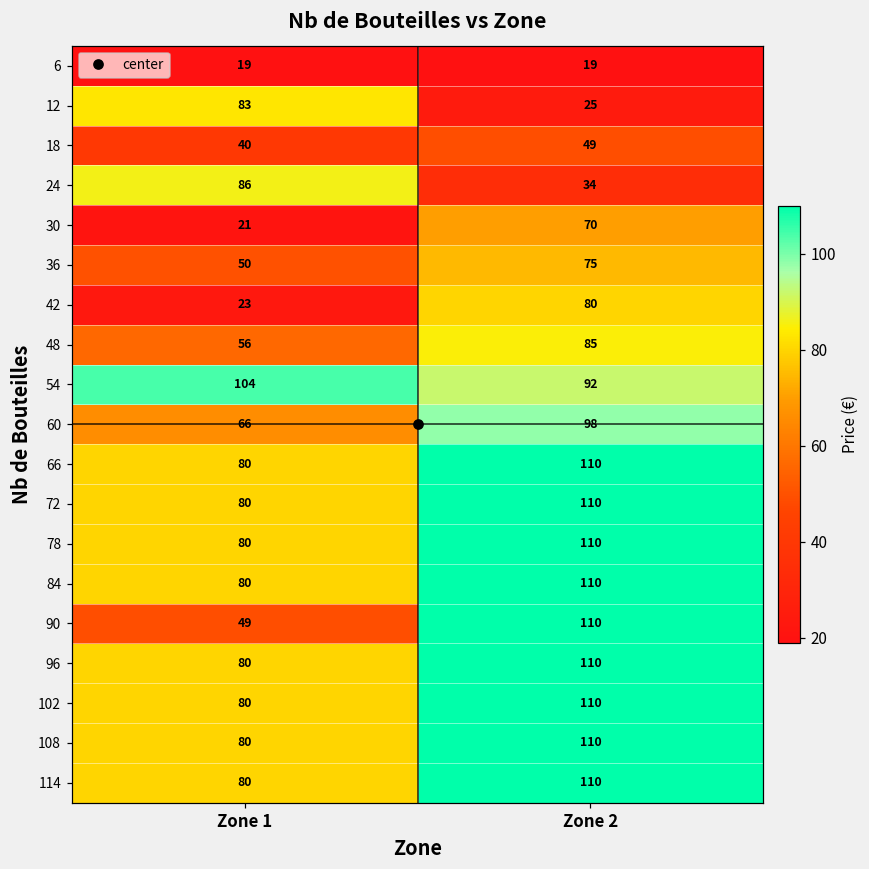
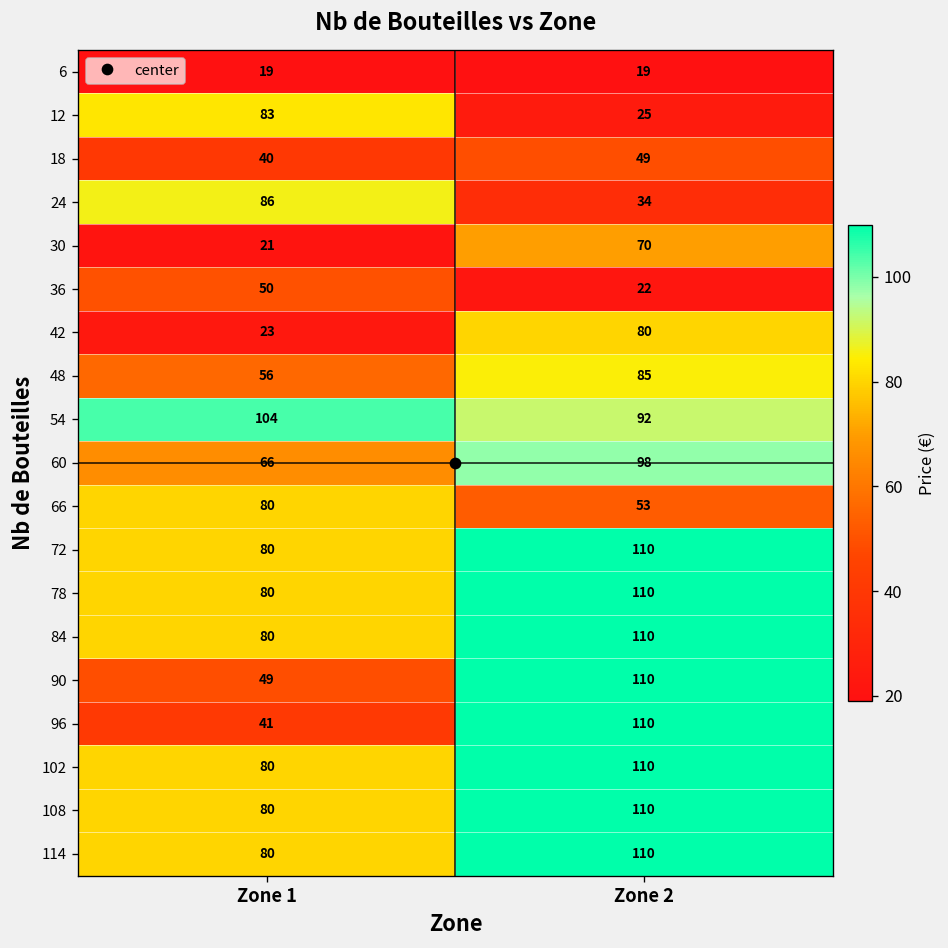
36, Zone 2: 75 -> 22
66, Zone 2: 110 -> 53
96, Zone 1: 80 -> 41
